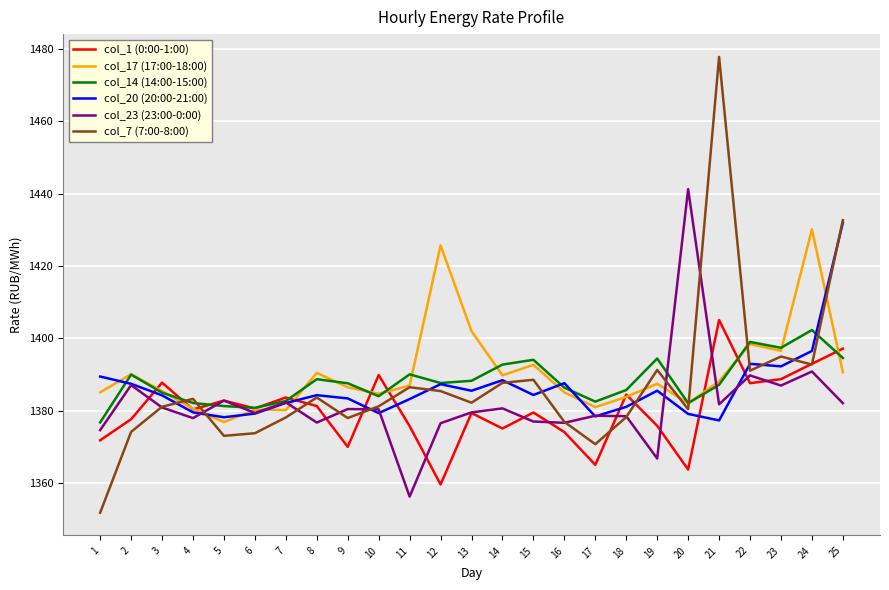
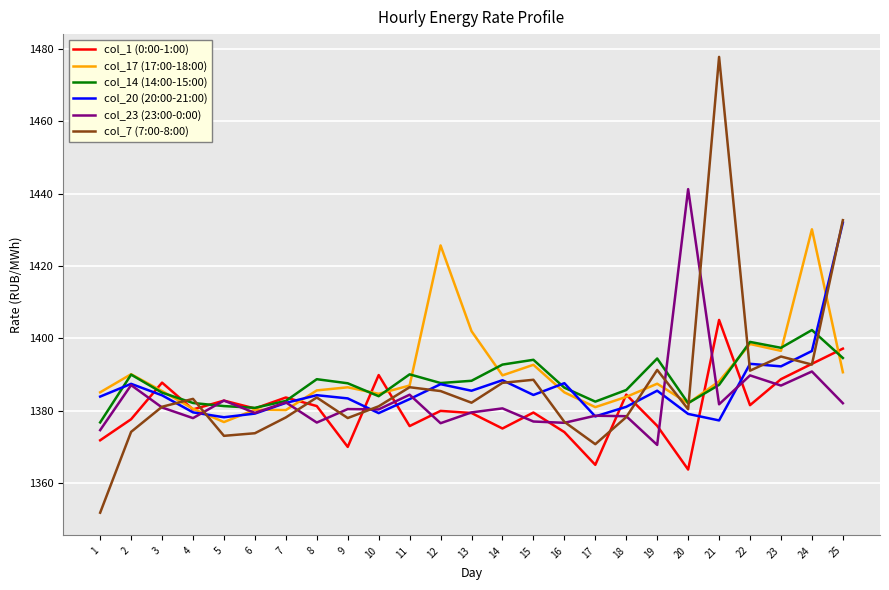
col_20 (20:00-21:00), 1: 1389 -> 1384
col_17 (17:00-18:00), 8: 1390 -> 1386
col_23 (23:00-0:00), 11: 1356 -> 1384
col_1 (0:00-1:00), 12: 1360 -> 1380
col_23 (23:00-0:00), 19: 1367 -> 1371
col_1 (0:00-1:00), 22: 1388 -> 1382
